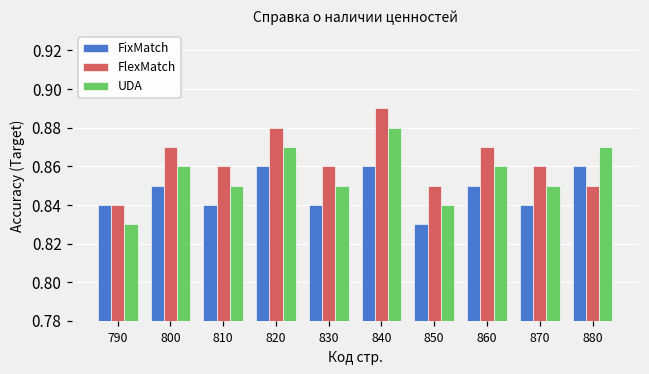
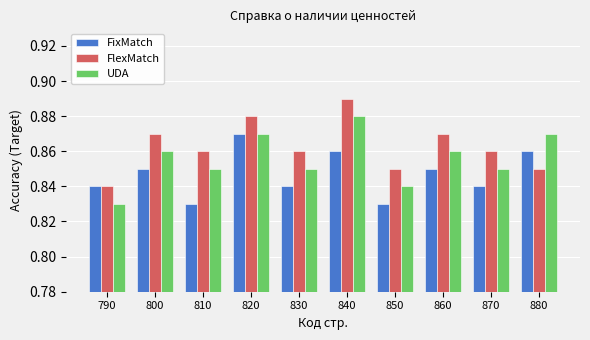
FixMatch, 810: 0.84 -> 0.83
FixMatch, 820: 0.86 -> 0.87
